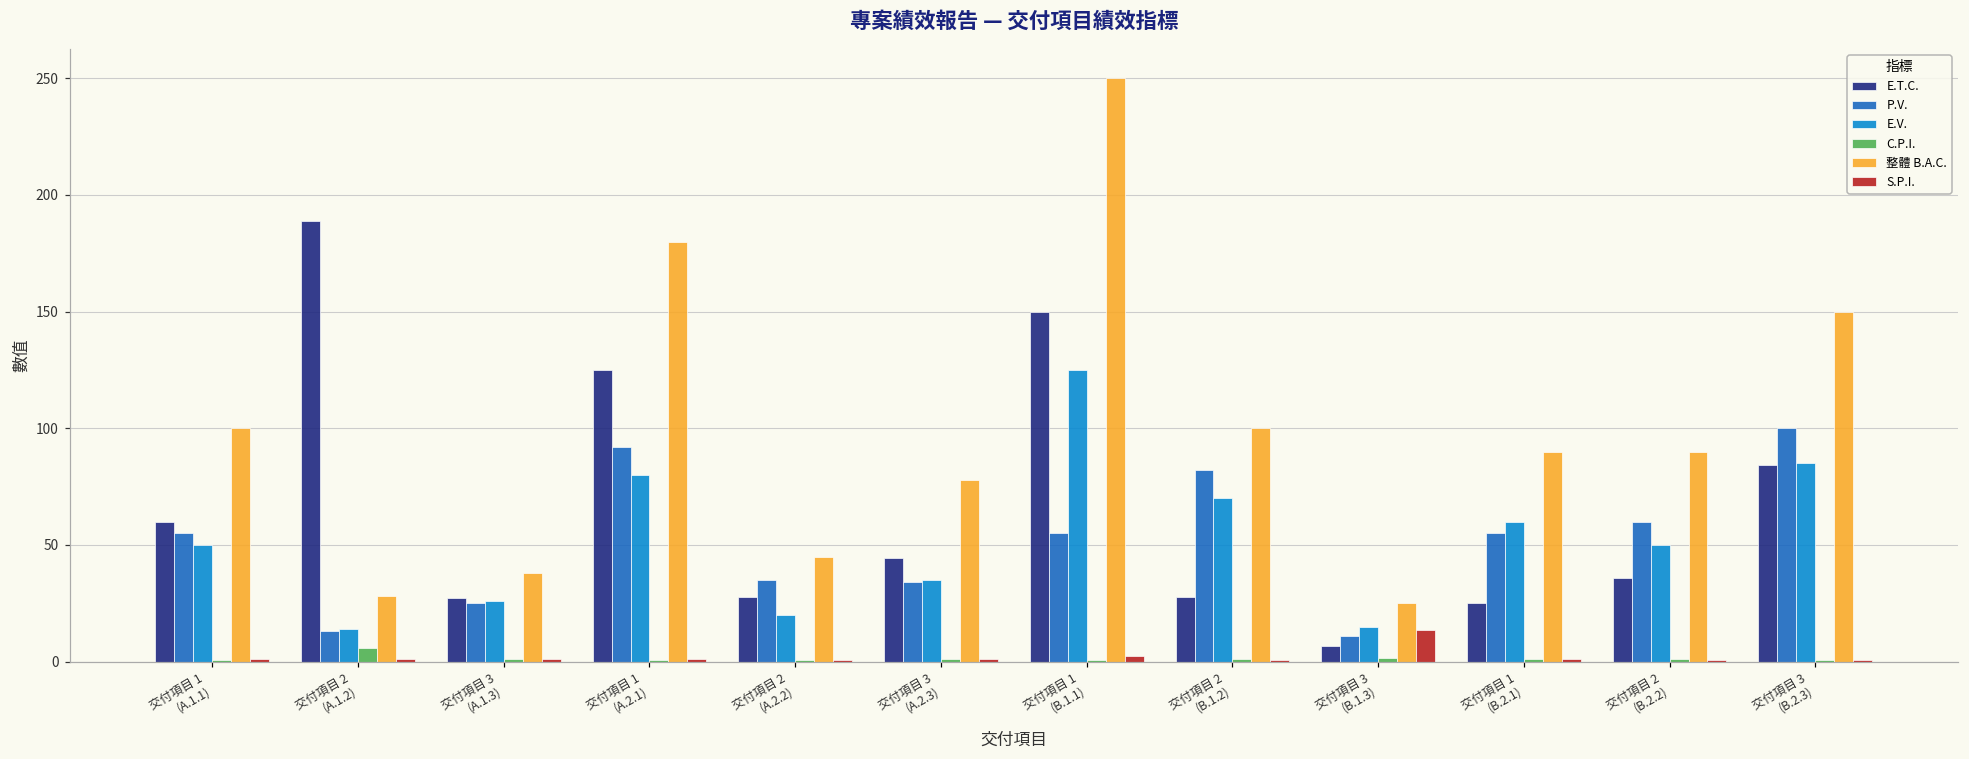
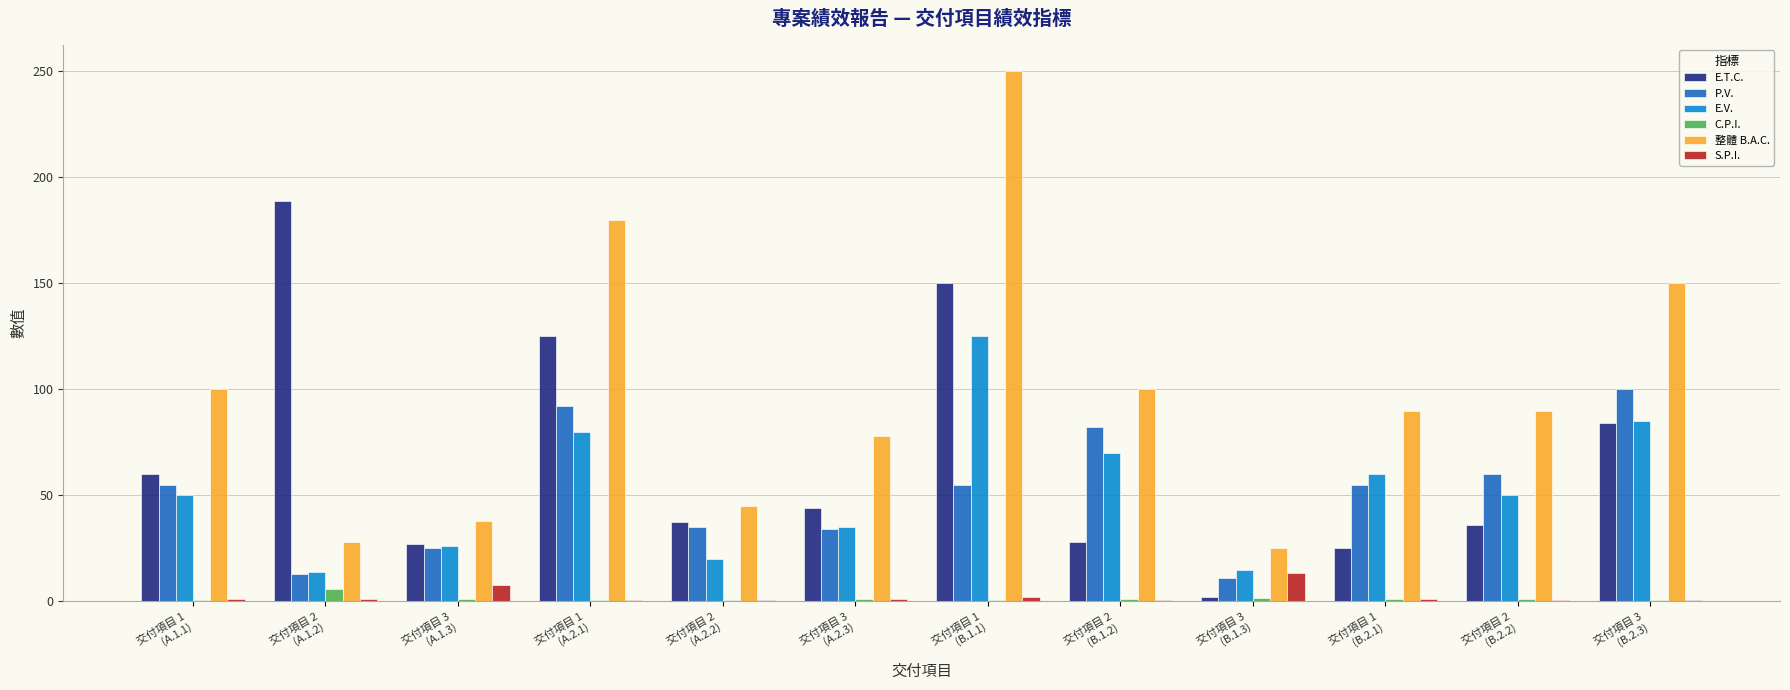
S.P.I., 交付項目 3 (A.1.3): 1 -> 8
E.T.C., 交付項目 2 (A.2.2): 28 -> 38
E.T.C., 交付項目 3 (B.1.3): 7 -> 2
